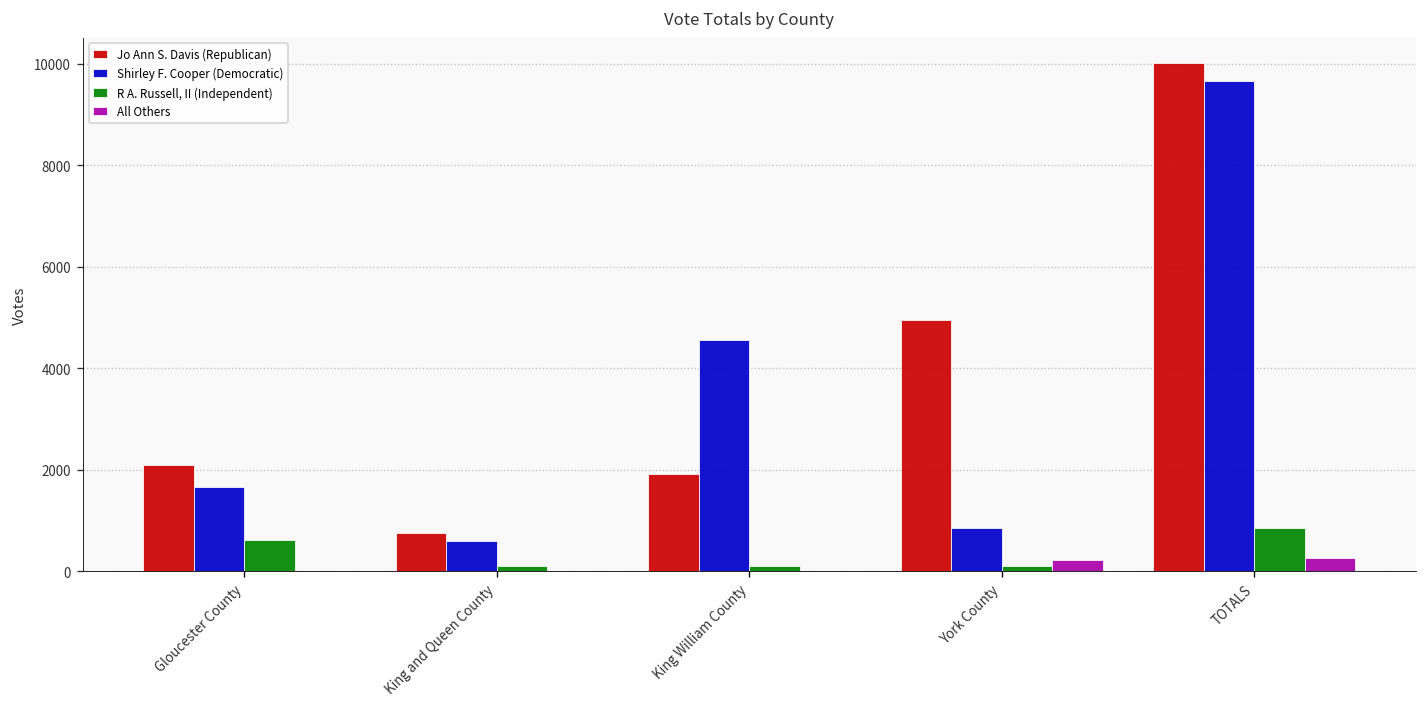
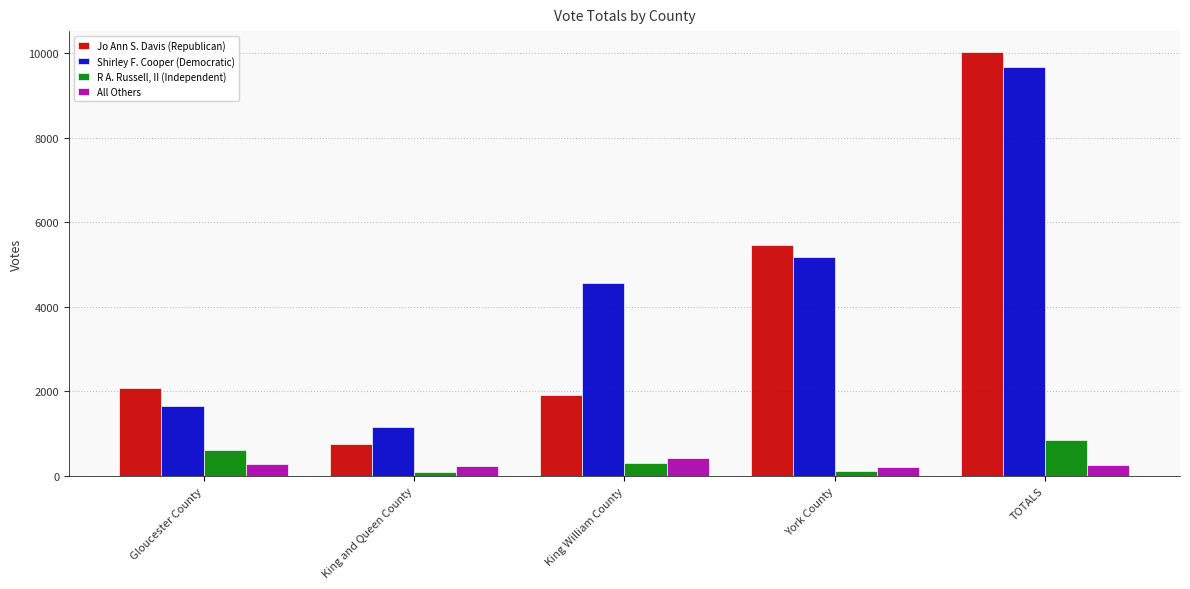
All Others, Gloucester County: 0 -> 300
Shirley F. Cooper (Democratic), King and Queen County: 600 -> 1200
All Others, King and Queen County: 0 -> 200
R A. Russell, II (Independent), King William County: 100 -> 300
All Others, King William County: 0 -> 400
Jo Ann S. Davis (Republican), York County: 4900 -> 5500
Shirley F. Cooper (Democratic), York County: 900 -> 5200
